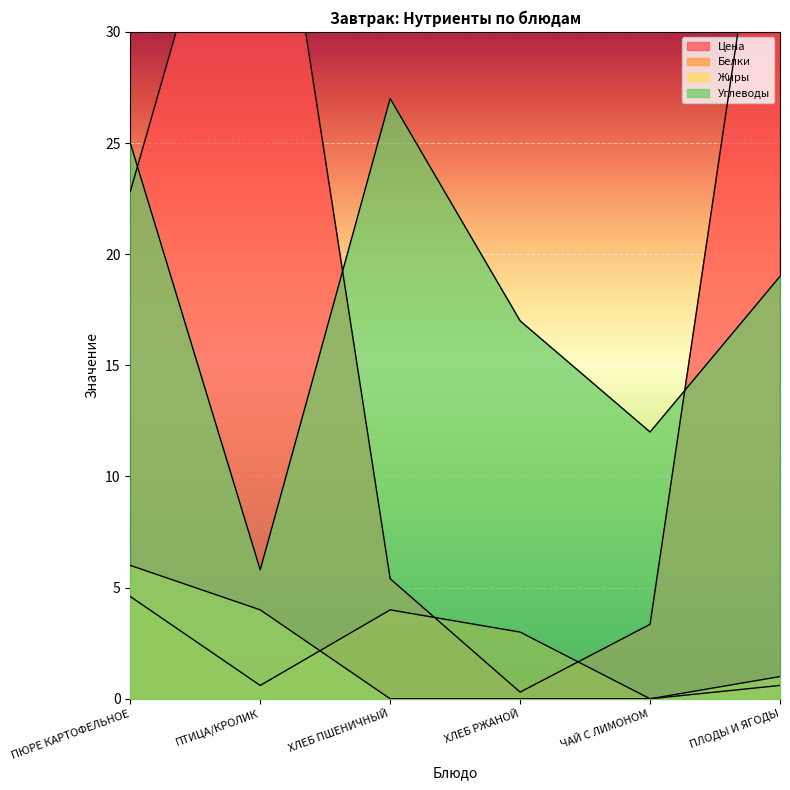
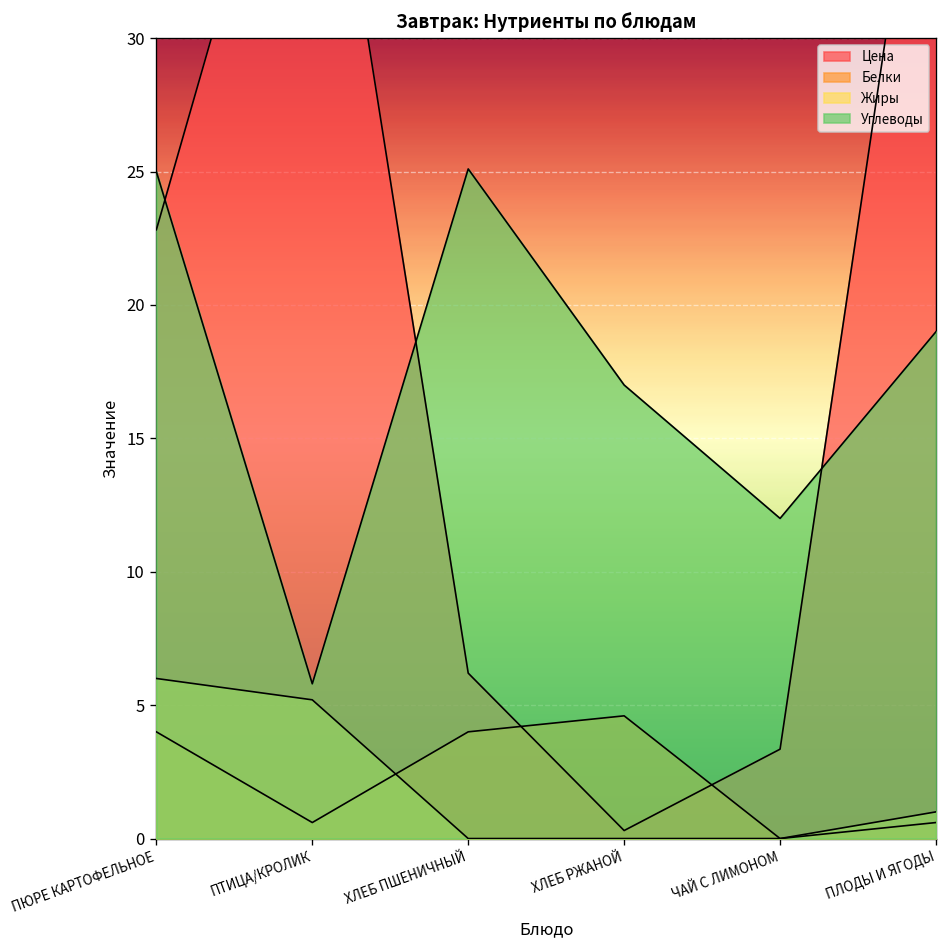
Белки, ПЮРЕ КАРТОФЕЛЬНОЕ: 4.6 -> 4.0
Жиры, ПТИЦА/КРОЛИК: 4.0 -> 5.2
Цена, ХЛЕБ ПШЕНИЧНЫЙ: 5.4 -> 6.2
Углеводы, ХЛЕБ ПШЕНИЧНЫЙ: 27.0 -> 25.1
Белки, ХЛЕБ РЖАНОЙ: 3.0 -> 4.6
